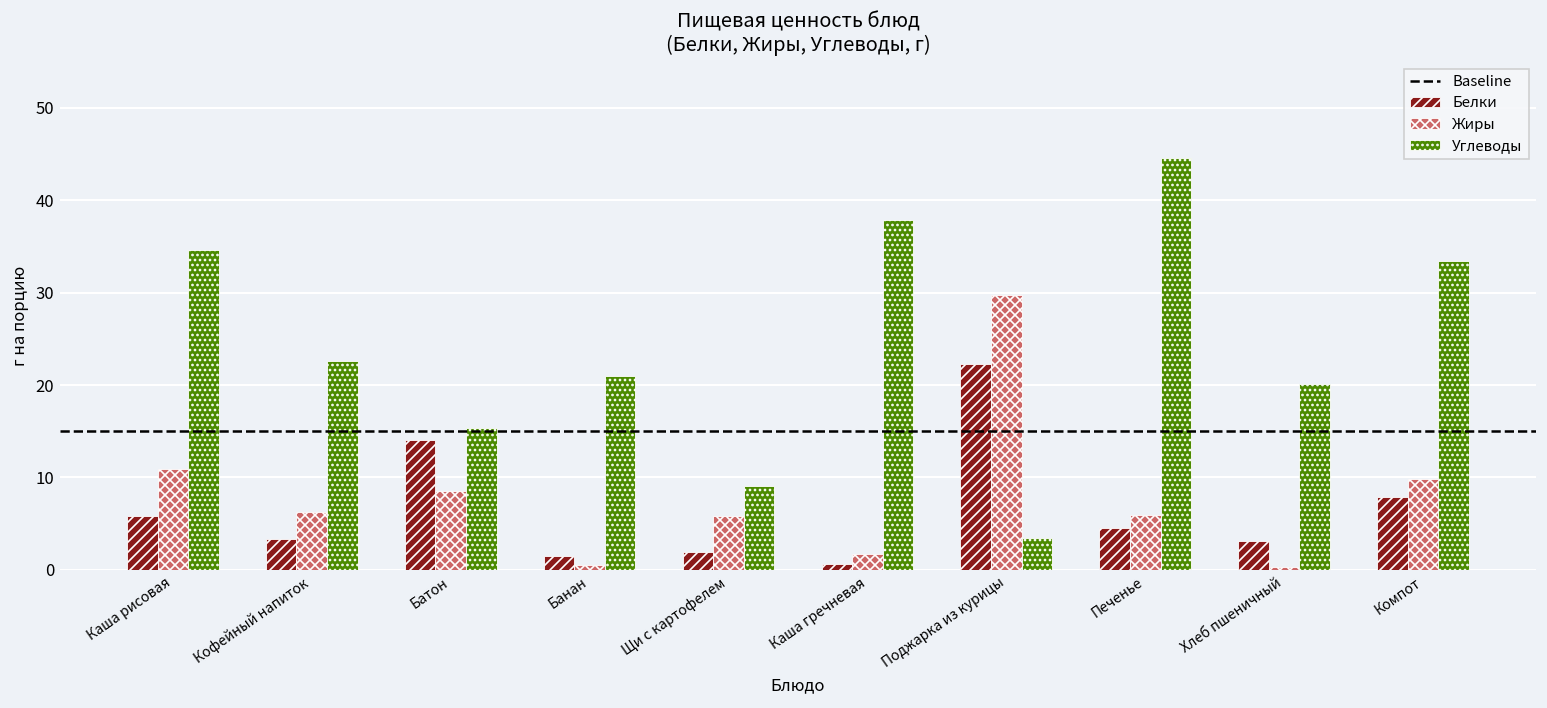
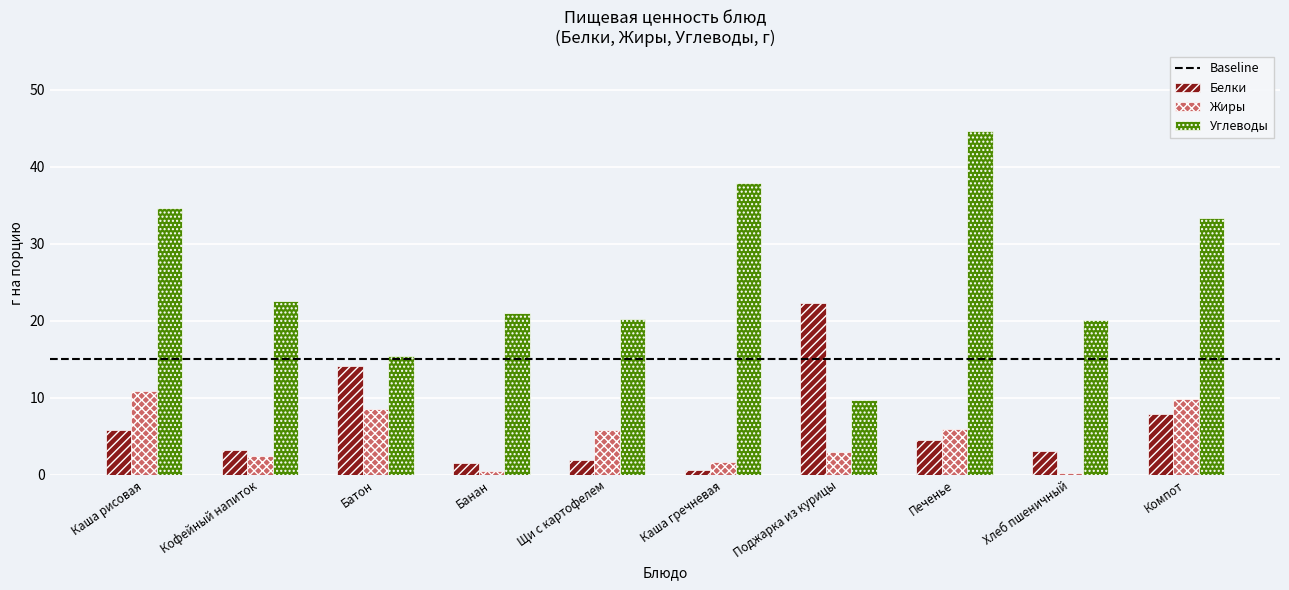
Жиры, Кофейный напиток: 6 -> 2
Углеводы, Щи с картофелем: 9 -> 20
Жиры, Поджарка из курицы: 30 -> 3
Углеводы, Поджарка из курицы: 4 -> 10
